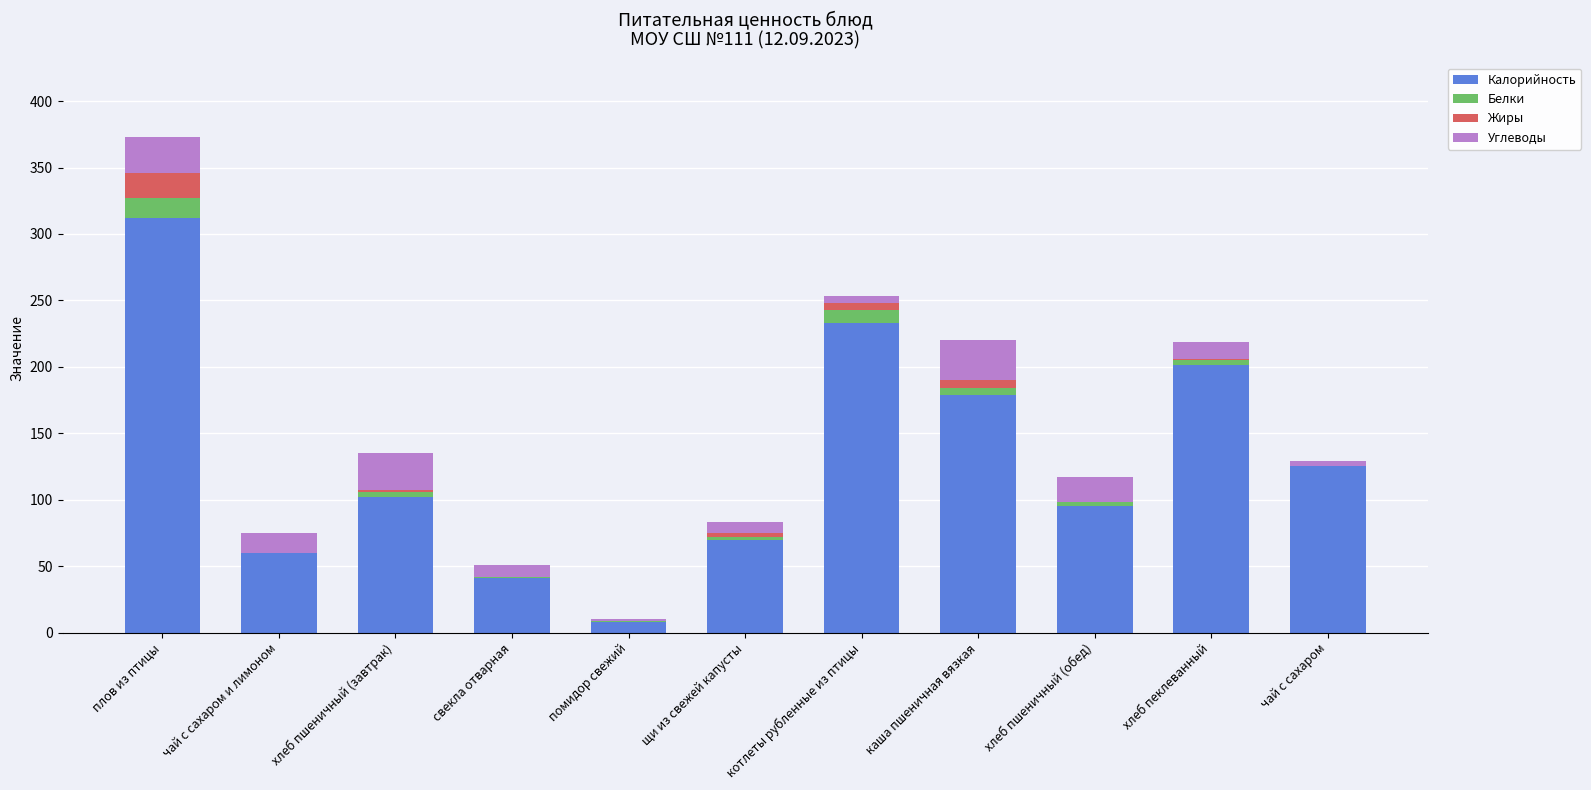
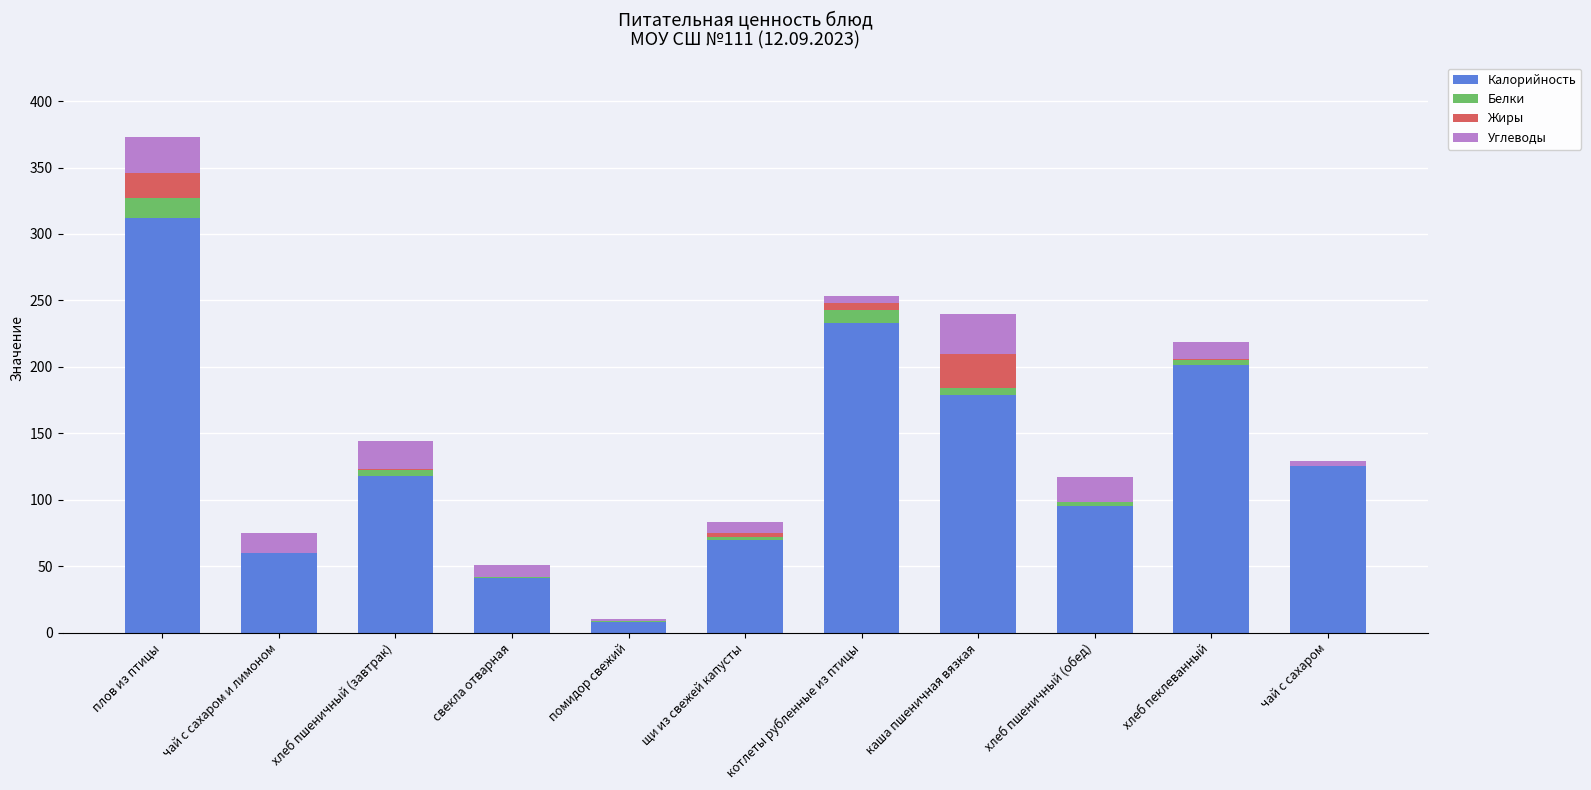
Калорийность, хлеб пшеничный (завтрак): 102 -> 118
Углеводы, хлеб пшеничный (завтрак): 28 -> 21
Жиры, каша пшеничная вязкая: 6 -> 26
